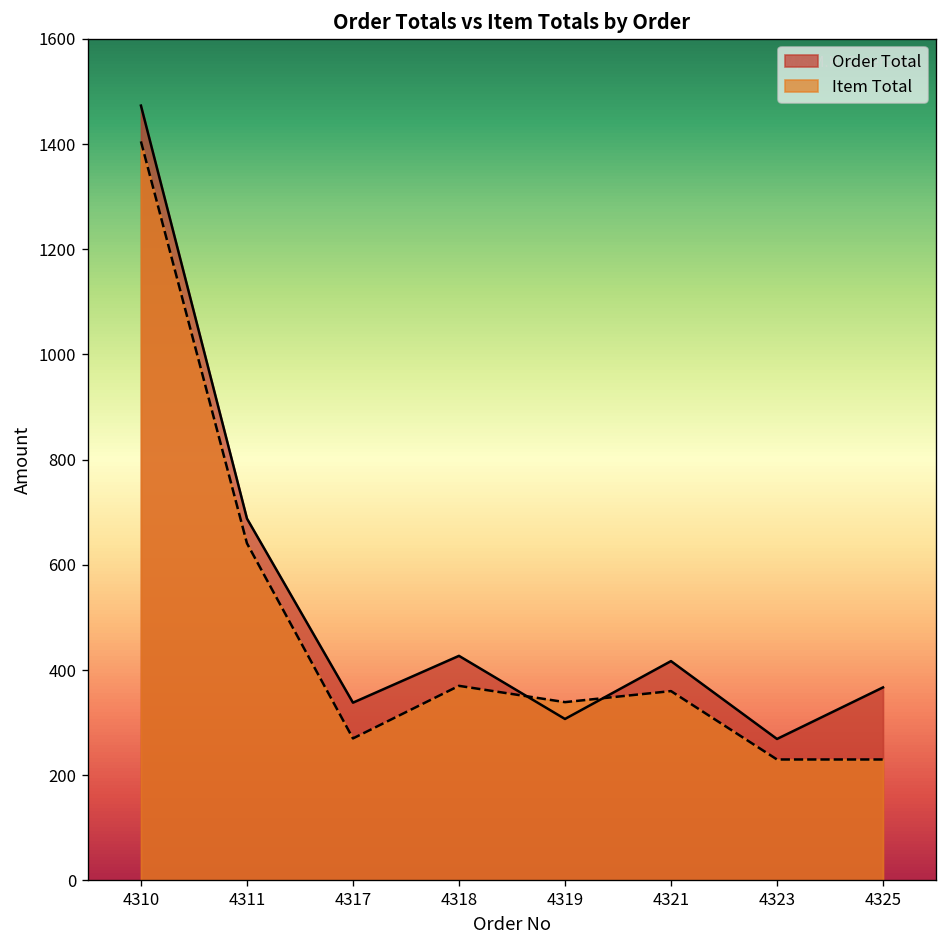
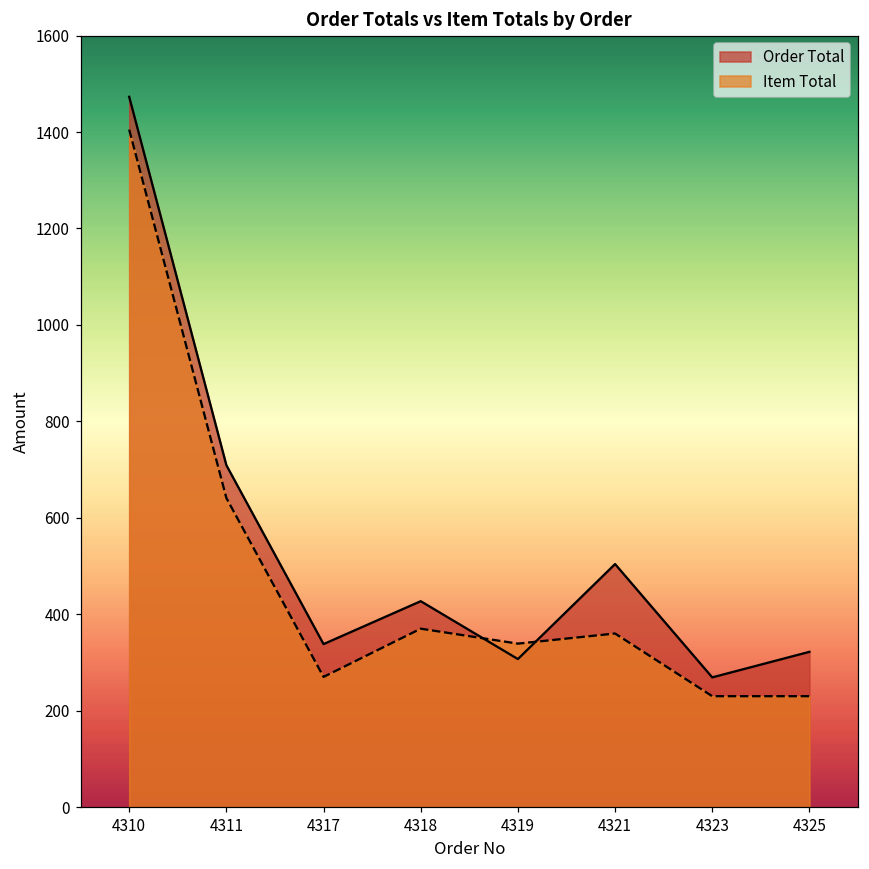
Order Total, 4311: 690 -> 710
Order Total, 4321: 420 -> 500
Order Total, 4325: 370 -> 320
